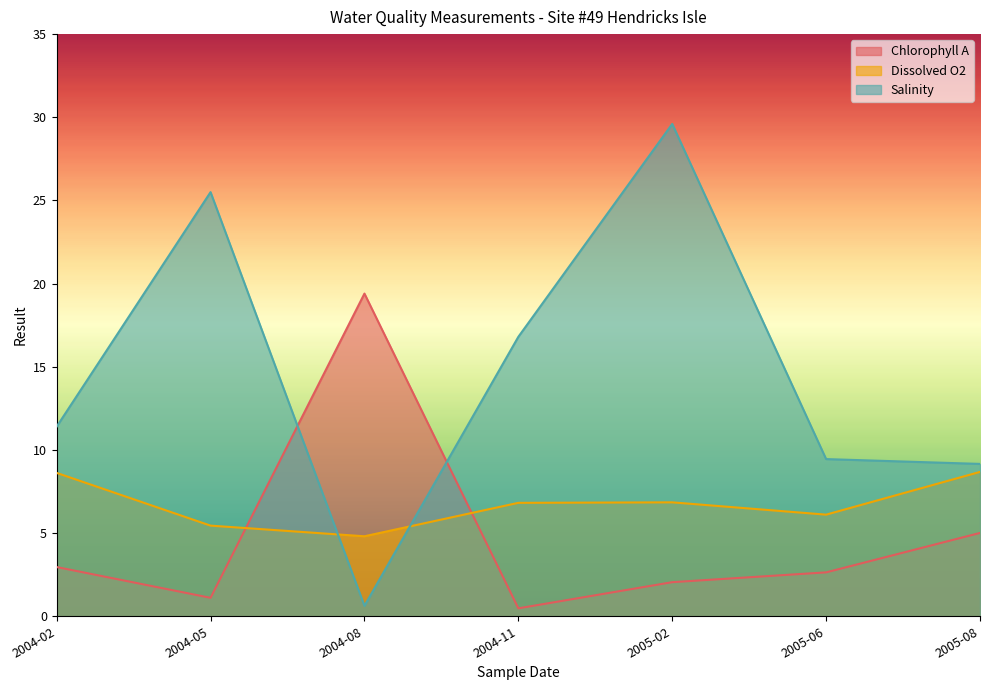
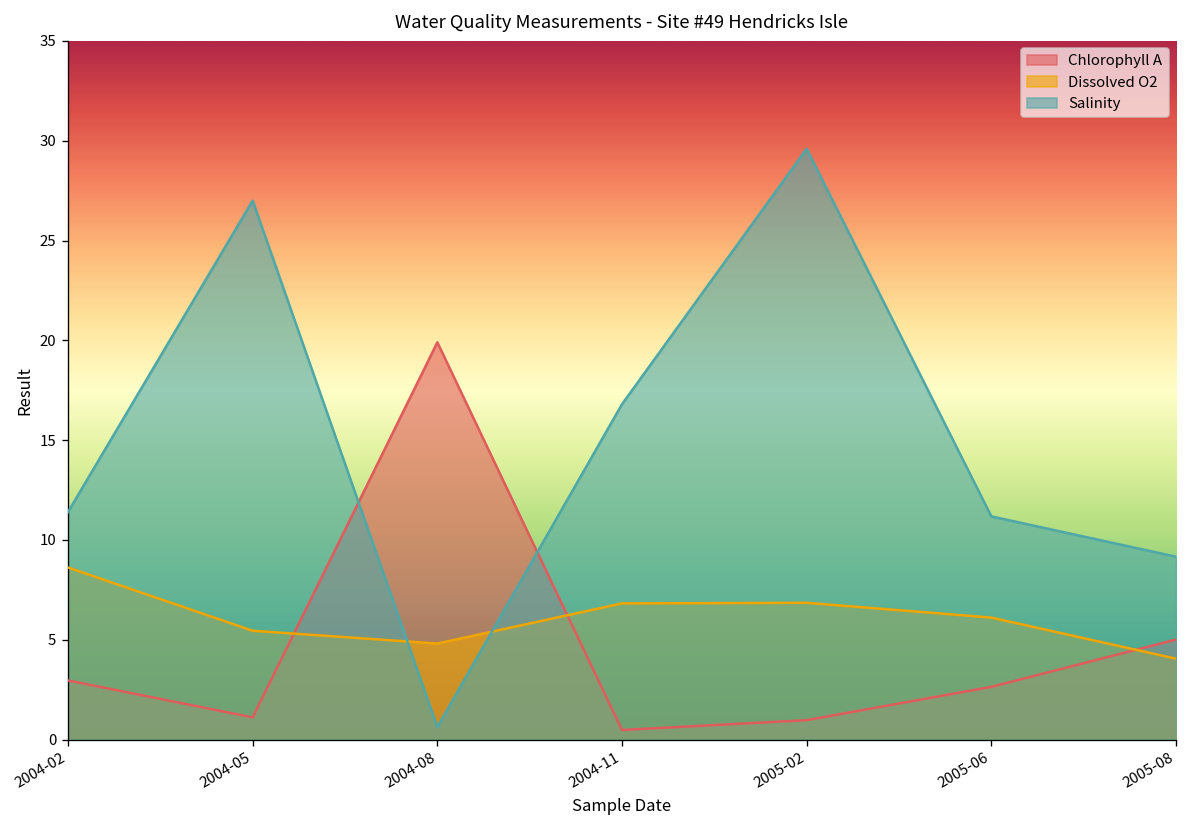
Salinity, 2004-05: 25.5 -> 27.0
Chlorophyll A, 2004-08: 19.4 -> 19.9
Chlorophyll A, 2005-02: 2.1 -> 1.0
Salinity, 2005-06: 9.5 -> 11.2
Dissolved O2, 2005-08: 8.7 -> 4.1
